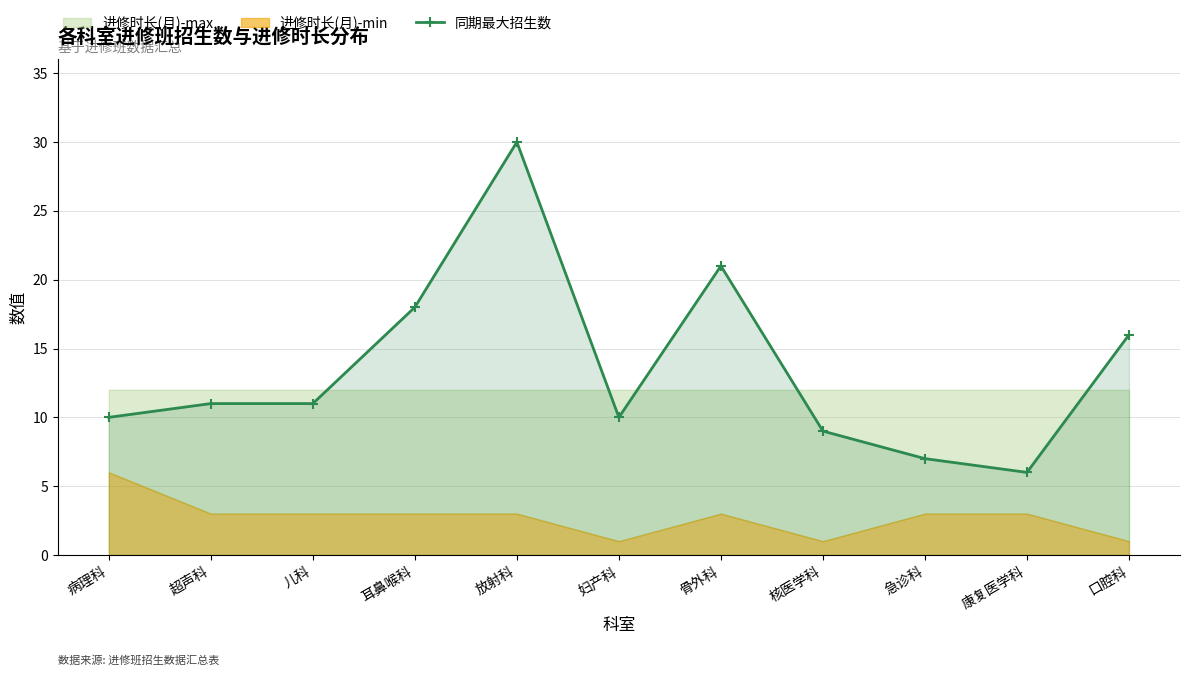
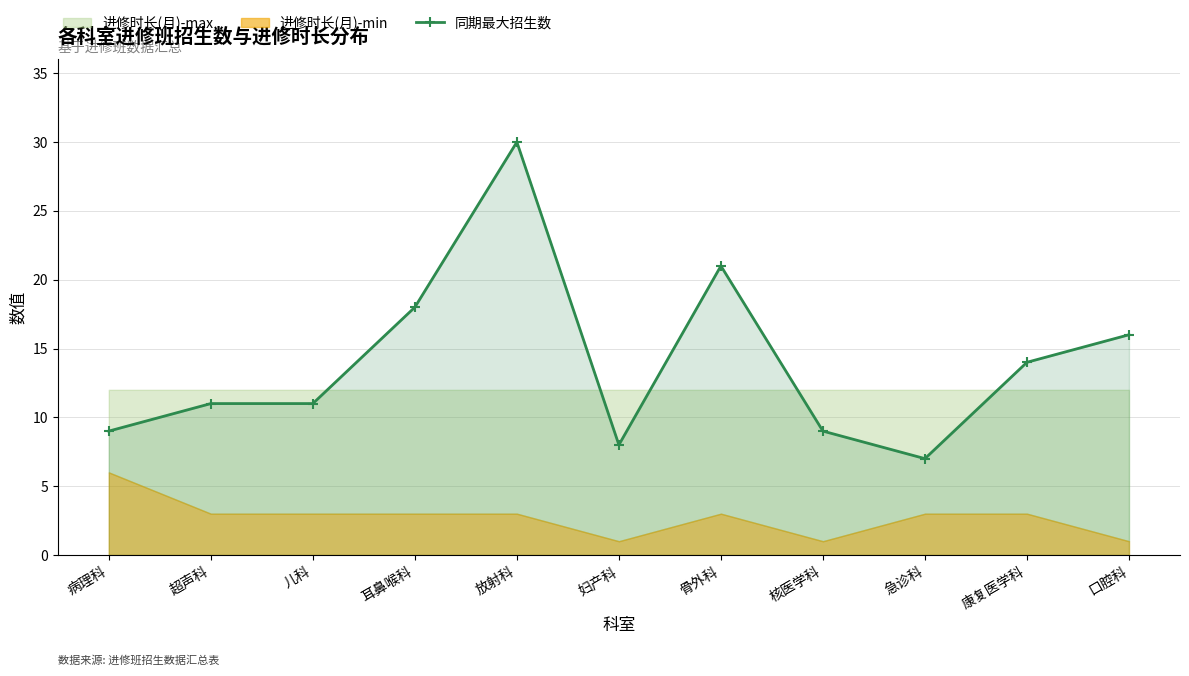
同期最大招生数, 病理科: 10 -> 9
同期最大招生数, 妇产科: 10 -> 8
同期最大招生数, 康复医学科: 6 -> 14
